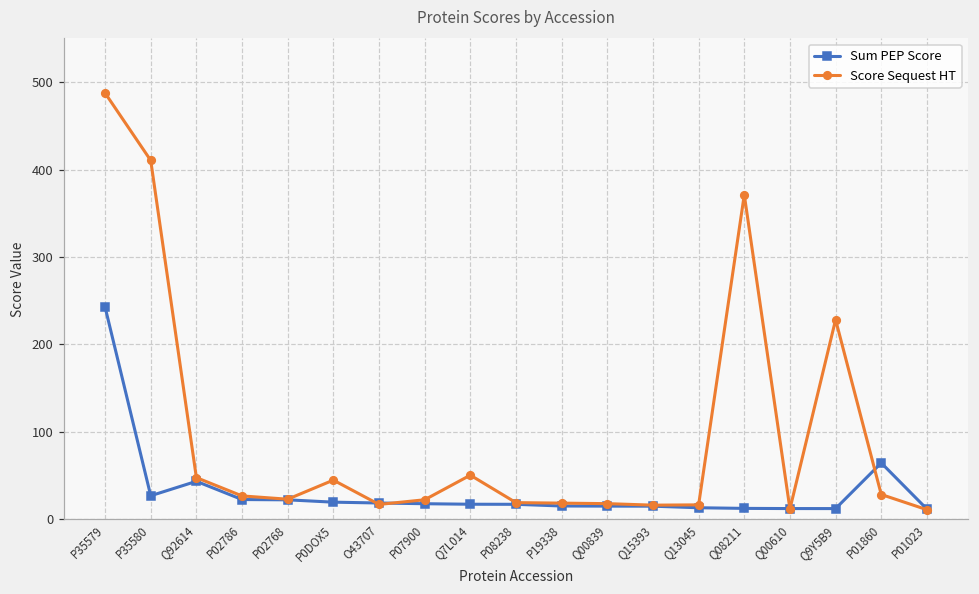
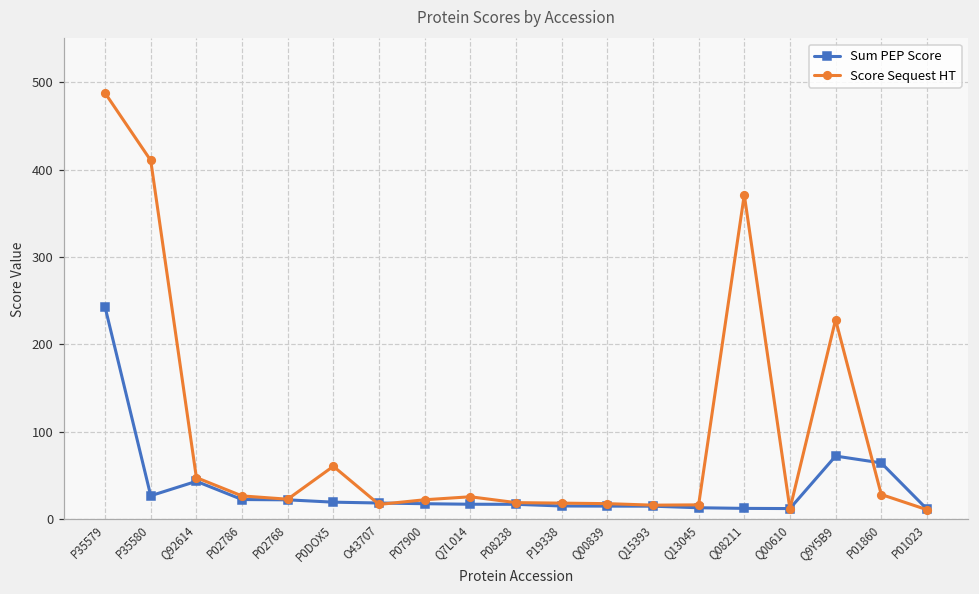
Score Sequest HT, P0DOX5: 40 -> 60
Score Sequest HT, Q7L014: 50 -> 30
Sum PEP Score, Q9Y5B9: 10 -> 70
